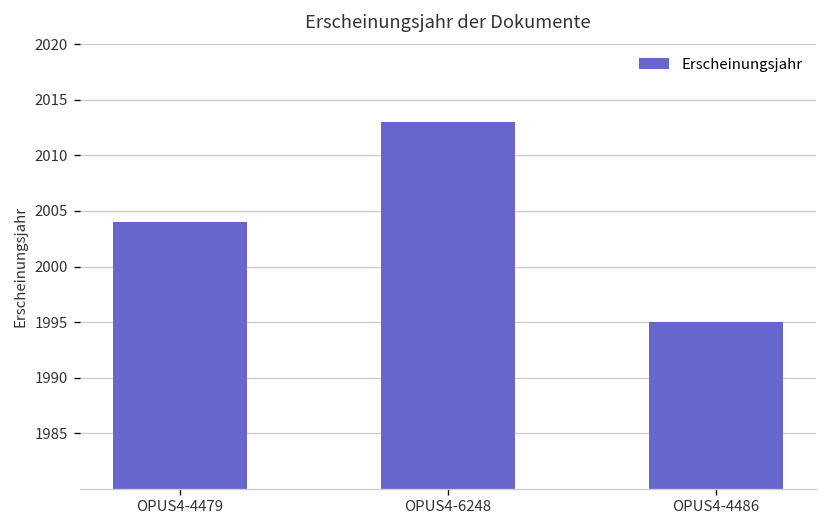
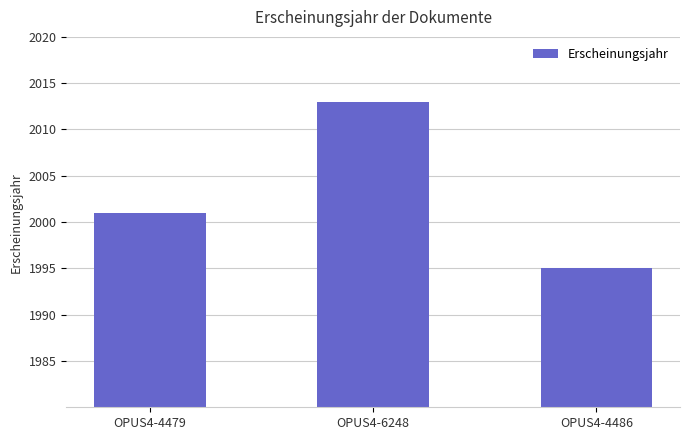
OPUS4-4479: 2004 -> 2001
